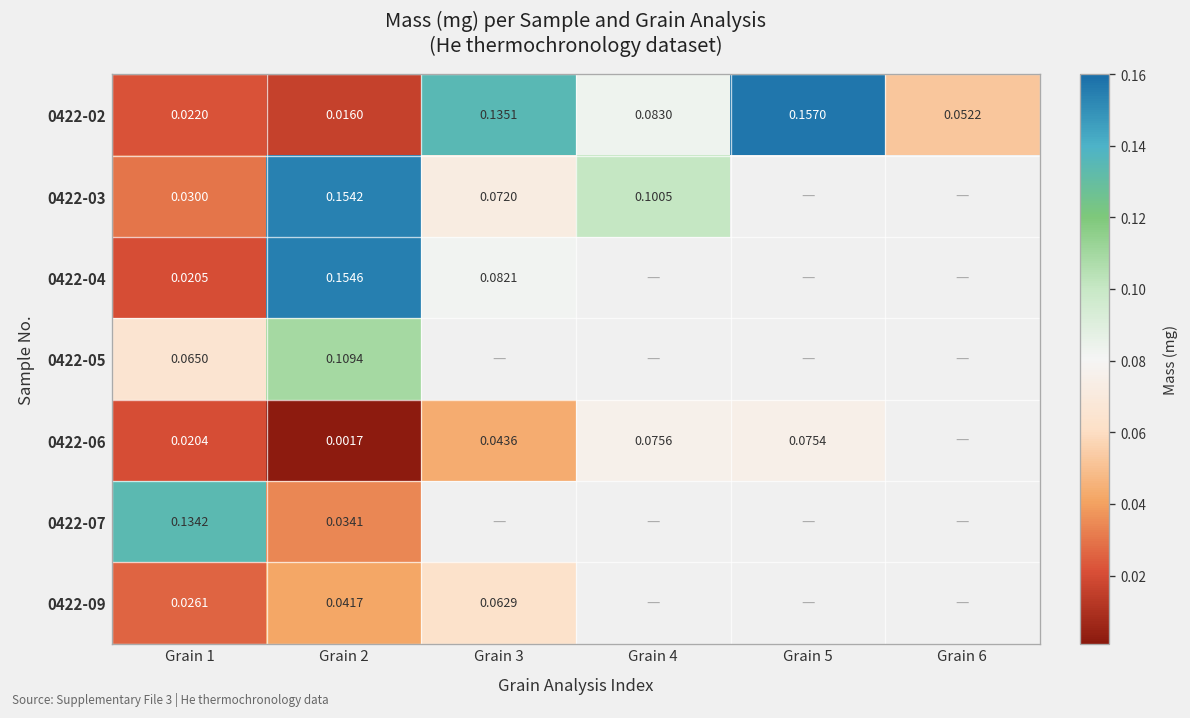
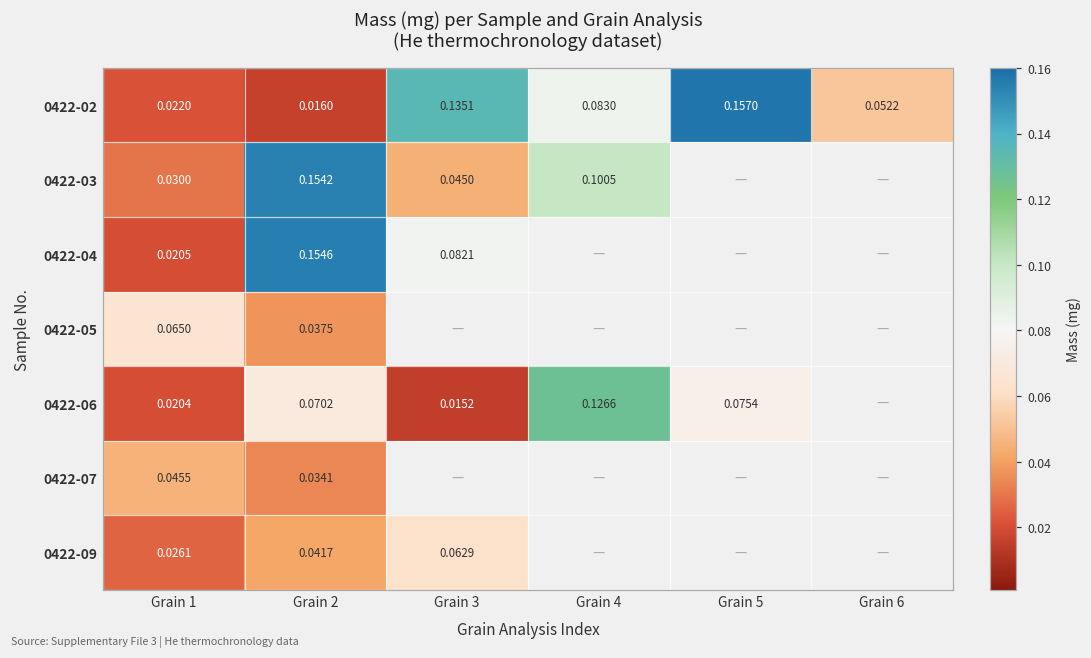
0422-03, Grain 3: 0.0720 -> 0.0450
0422-05, Grain 2: 0.1094 -> 0.0375
0422-06, Grain 2: 0.0017 -> 0.0702
0422-06, Grain 3: 0.0436 -> 0.0152
0422-06, Grain 4: 0.0756 -> 0.1266
0422-07, Grain 1: 0.1342 -> 0.0455
